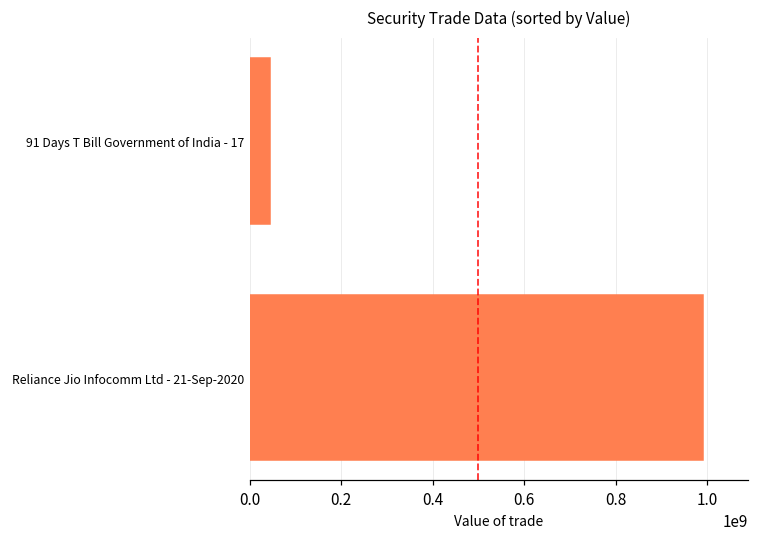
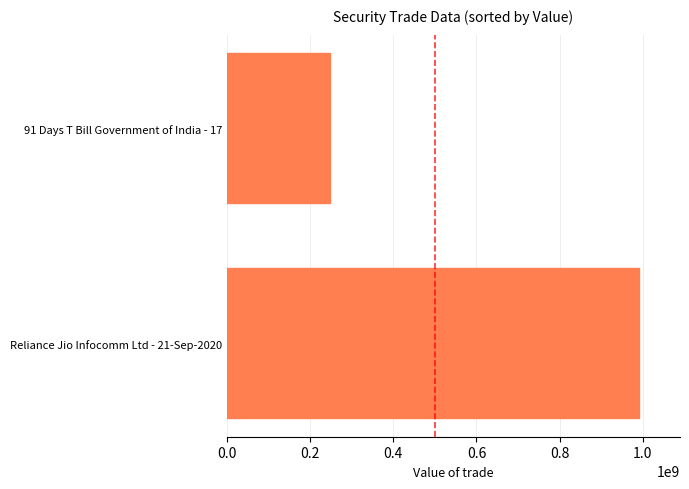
91 Days T Bill Government of India - 17: 40000000 -> 250000000
